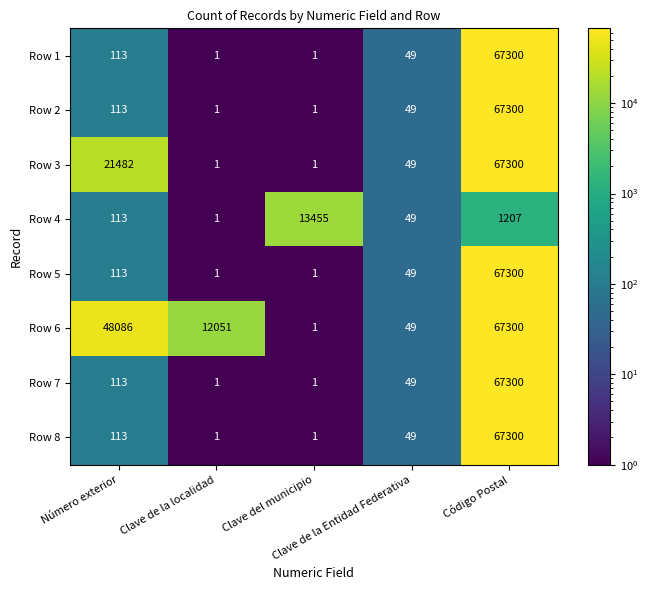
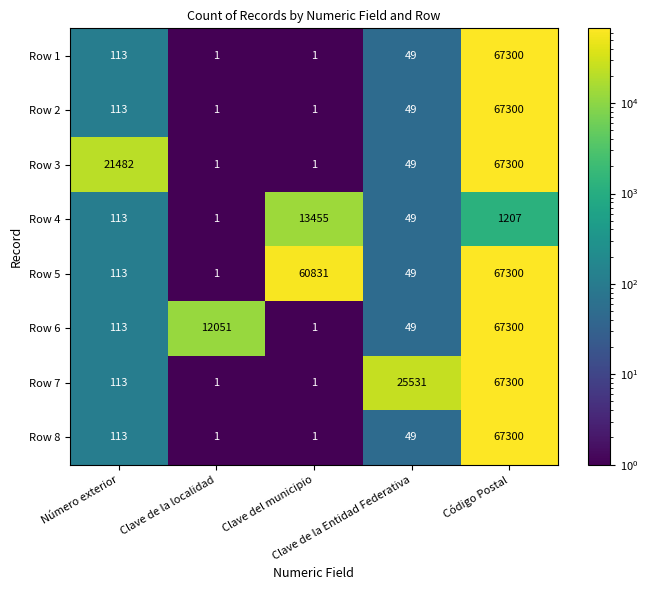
Row 5, Clave del municipio: 1 -> 60831
Row 6, Número exterior: 48086 -> 113
Row 7, Clave de la Entidad Federativa: 49 -> 25531
